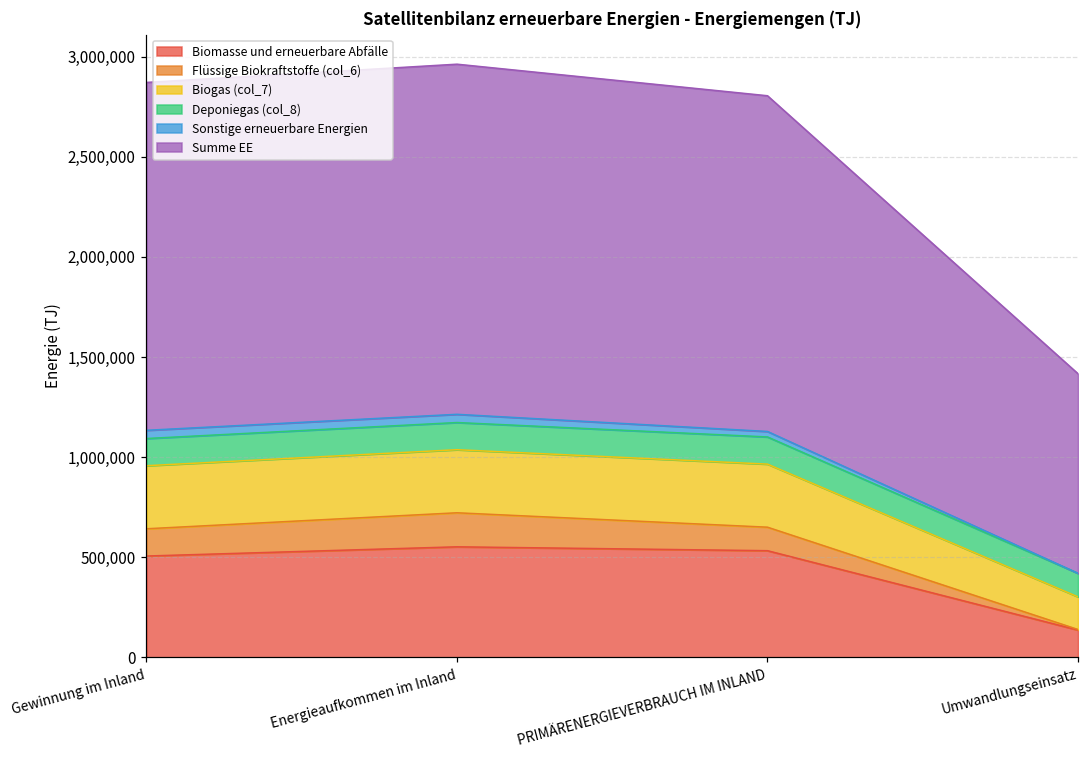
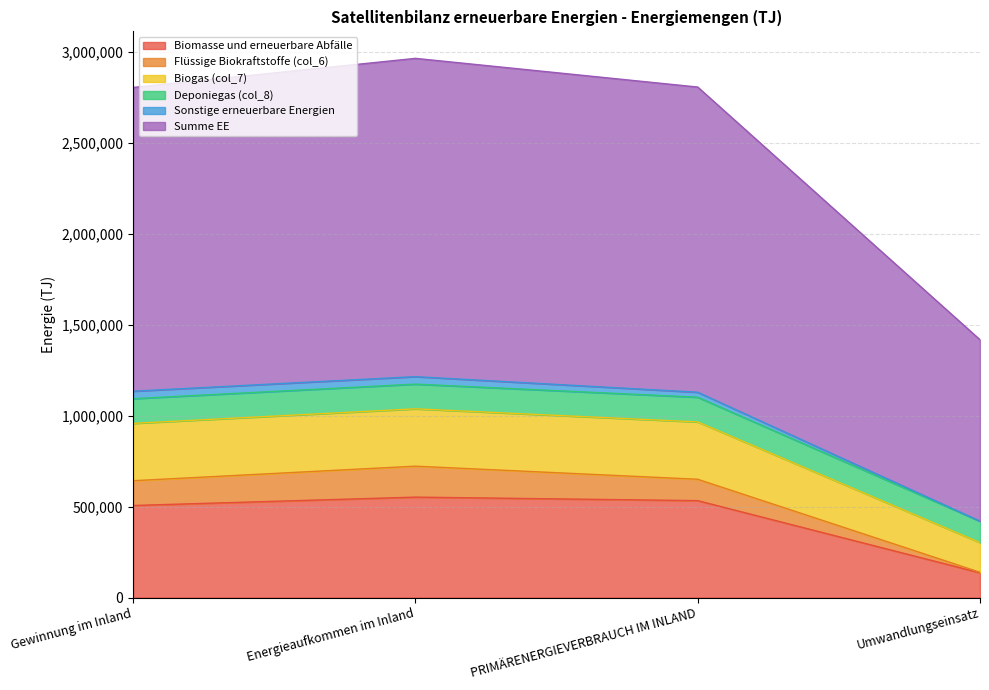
Summe EE, Gewinnung im Inland: 1,740,000 -> 1,670,000
